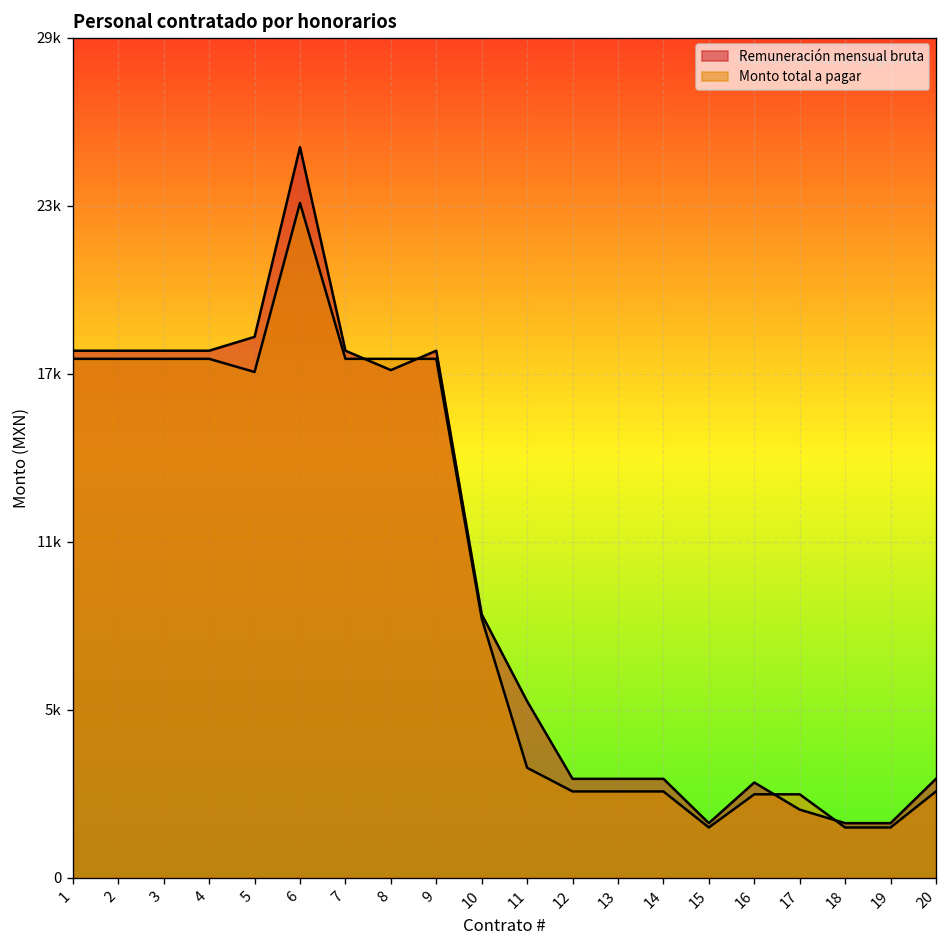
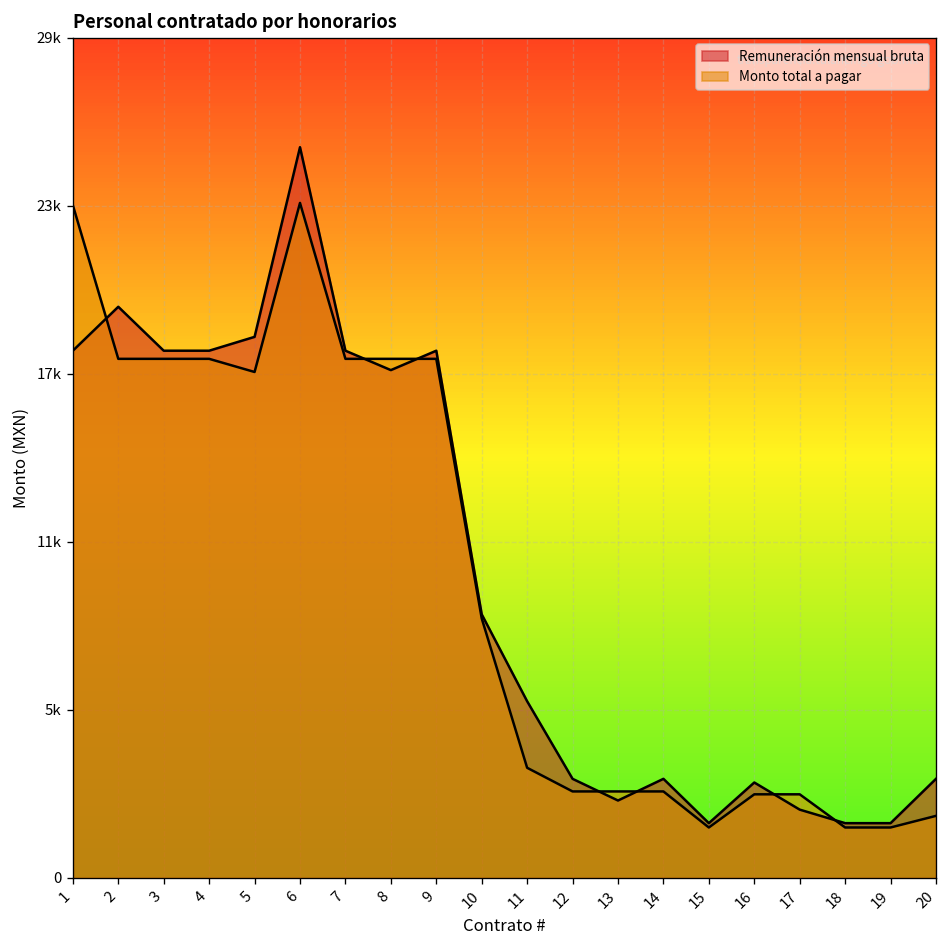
Monto total a pagar, 1: 18000 -> 23300
Remuneración mensual bruta, 2: 18300 -> 19800
Remuneración mensual bruta, 13: 3400 -> 2700
Monto total a pagar, 20: 3000 -> 2200
